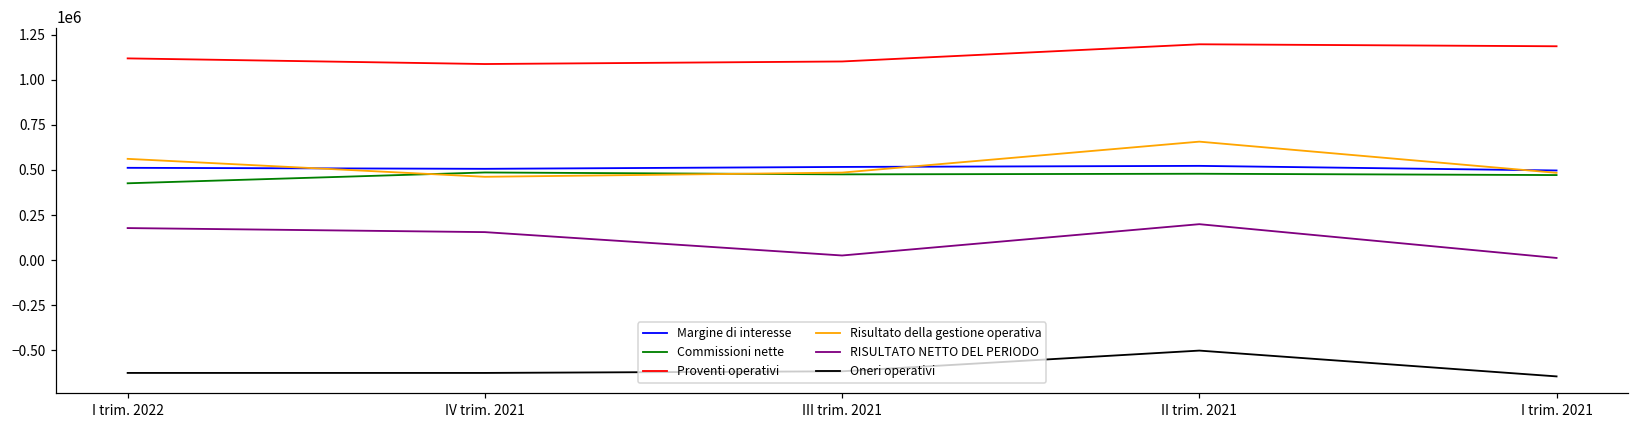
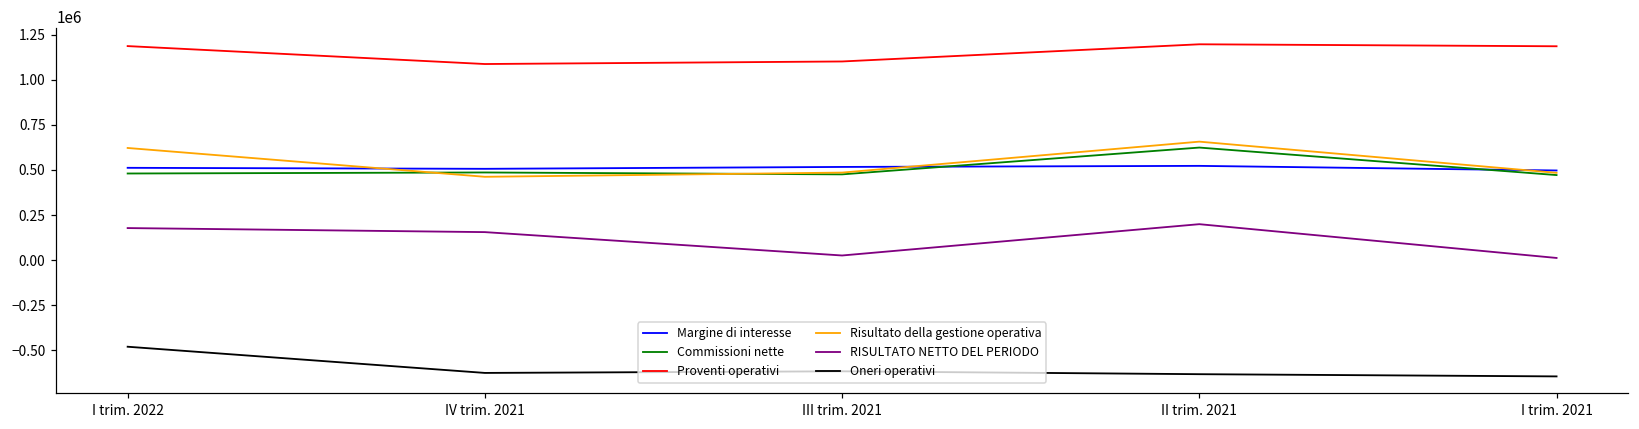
Commissioni nette, I trim. 2022: 430000 -> 480000
Proventi operativi, I trim. 2022: 1120000 -> 1190000
Risultato della gestione operativa, I trim. 2022: 560000 -> 620000
Oneri operativi, I trim. 2022: -620000 -> -480000
Commissioni nette, II trim. 2021: 480000 -> 620000
Oneri operativi, II trim. 2021: -500000 -> -630000
